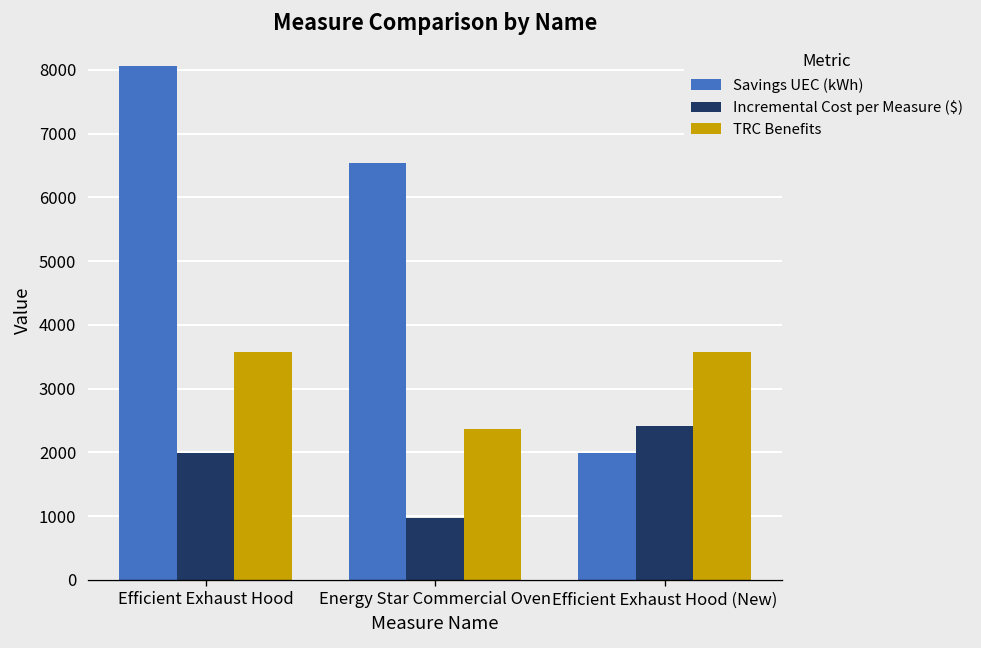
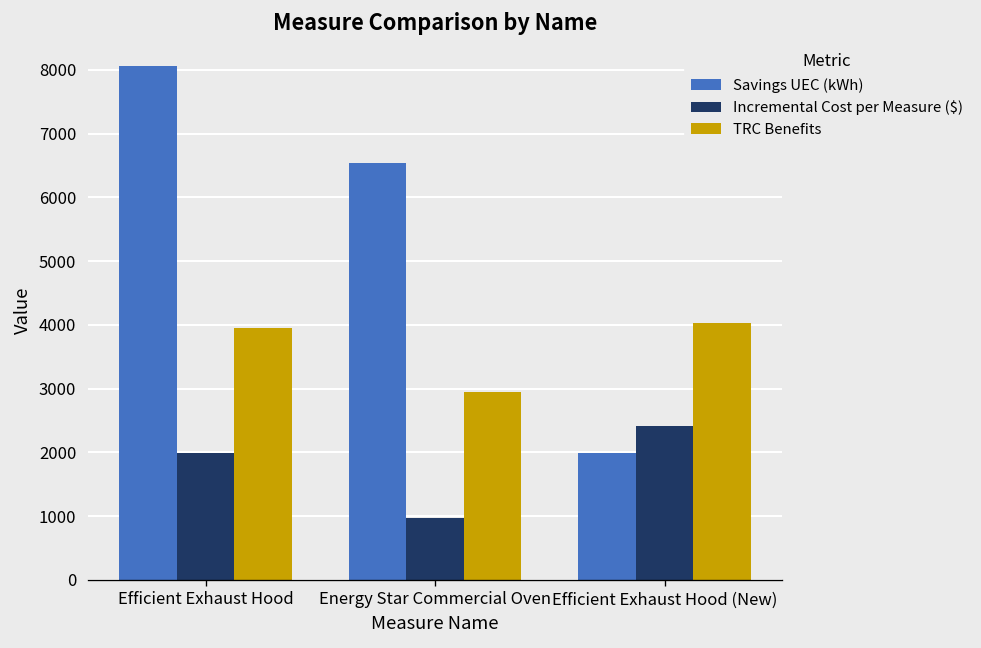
TRC Benefits, Efficient Exhaust Hood: 3600 -> 4000
TRC Benefits, Energy Star Commercial Oven: 2400 -> 3000
TRC Benefits, Efficient Exhaust Hood (New): 3600 -> 4000
